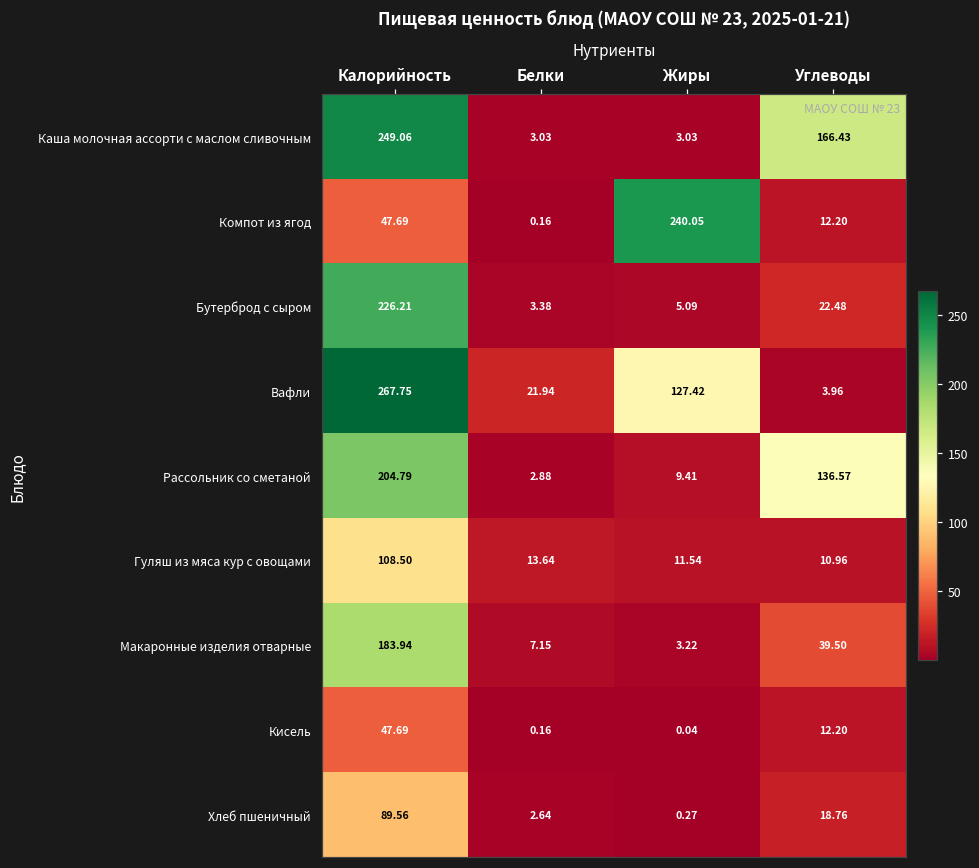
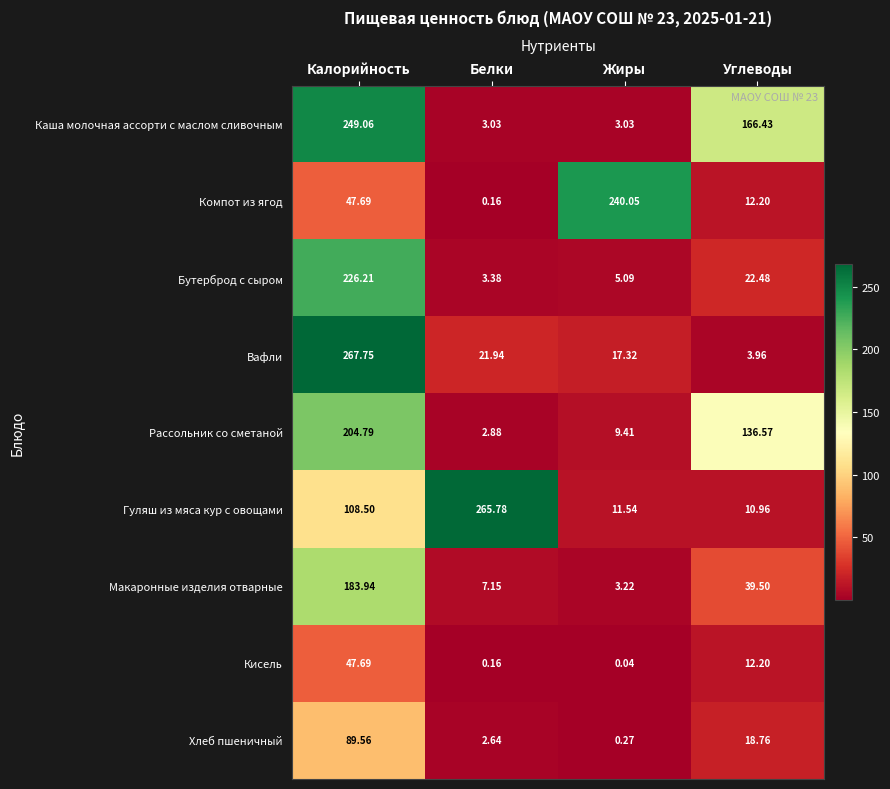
Вафли, Жиры: 127.42 -> 17.32
Гуляш из мяса кур с овощами, Белки: 13.64 -> 265.78
